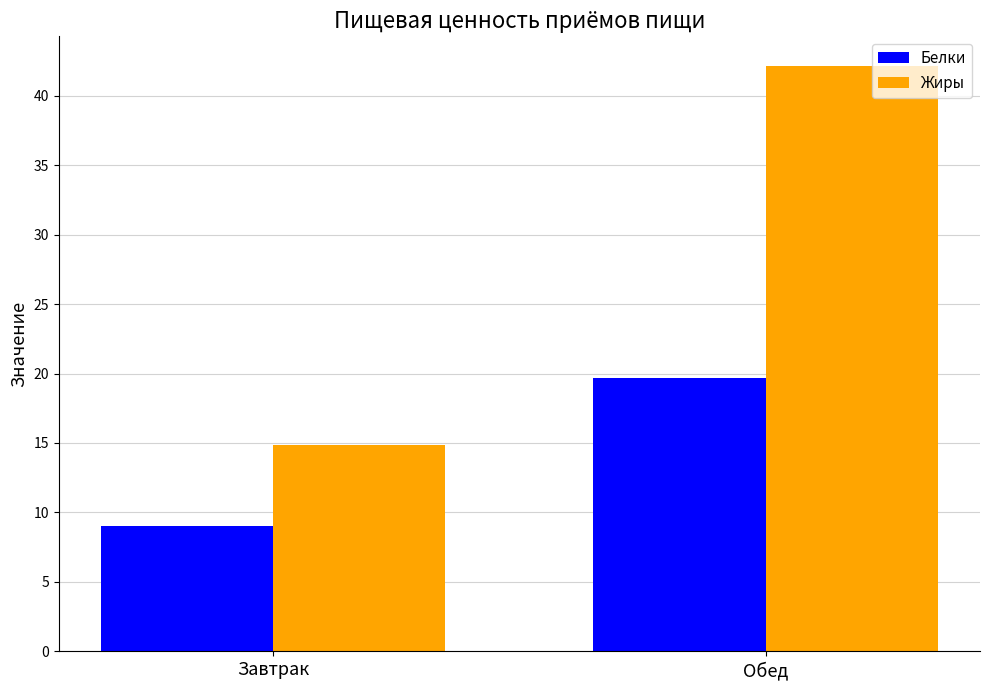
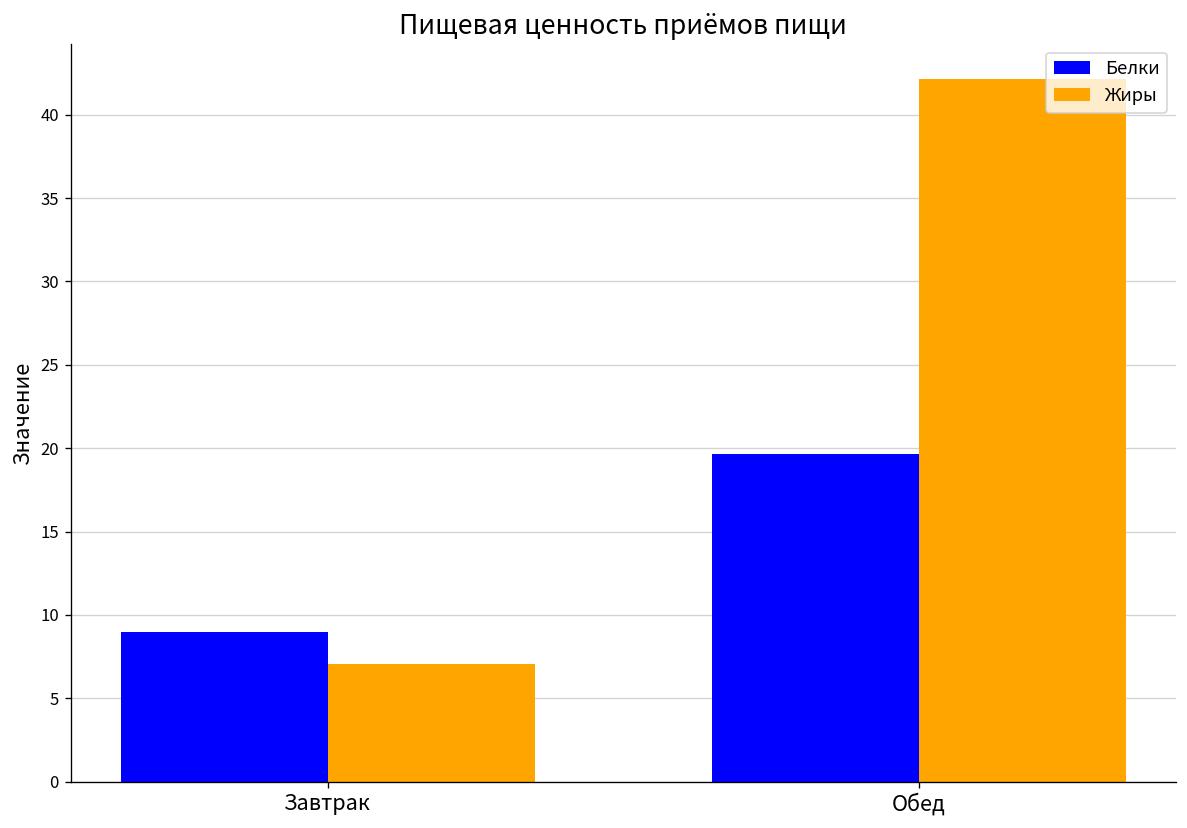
Жиры, Завтрак: 14.8 -> 7.1
